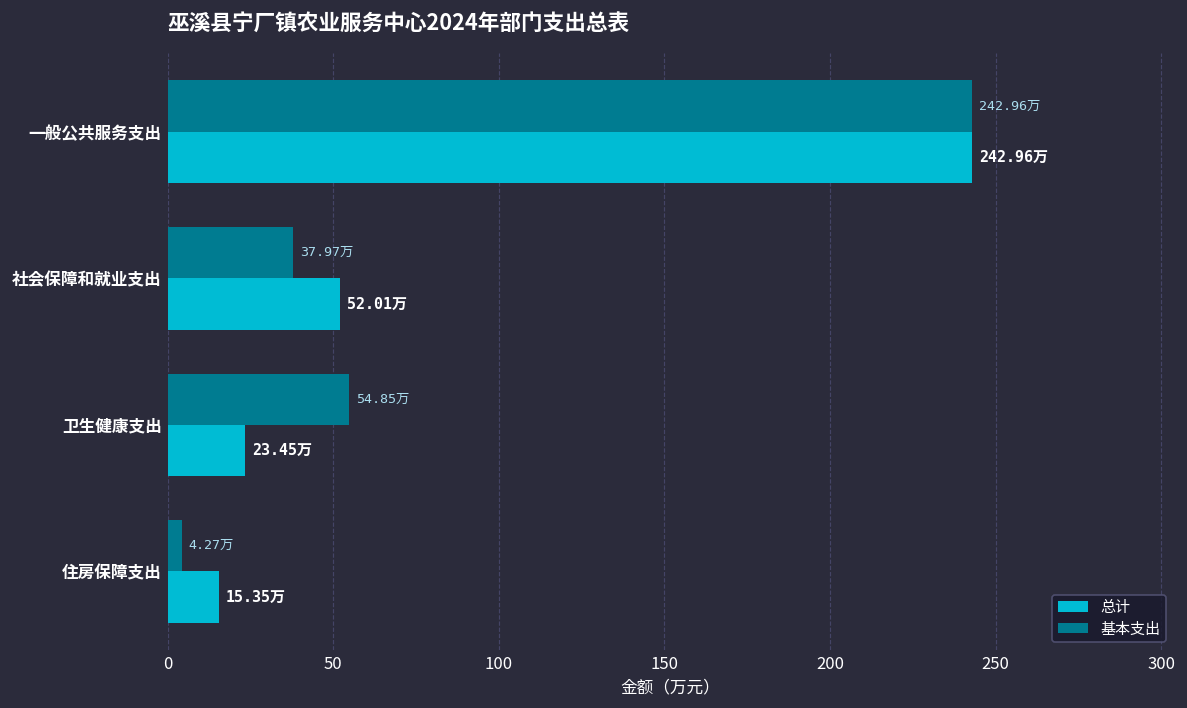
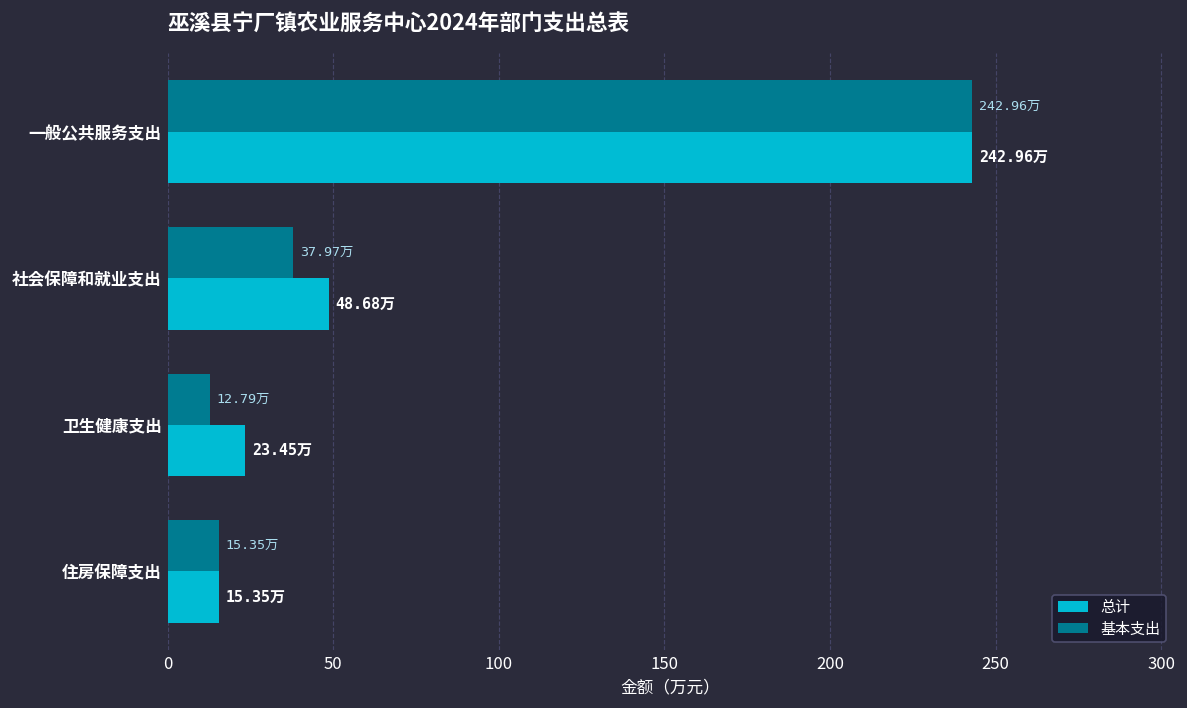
总计, 社会保障和就业支出: 52.01万 -> 48.68万
基本支出, 卫生健康支出: 54.85万 -> 12.79万
基本支出, 住房保障支出: 4.27万 -> 15.35万
